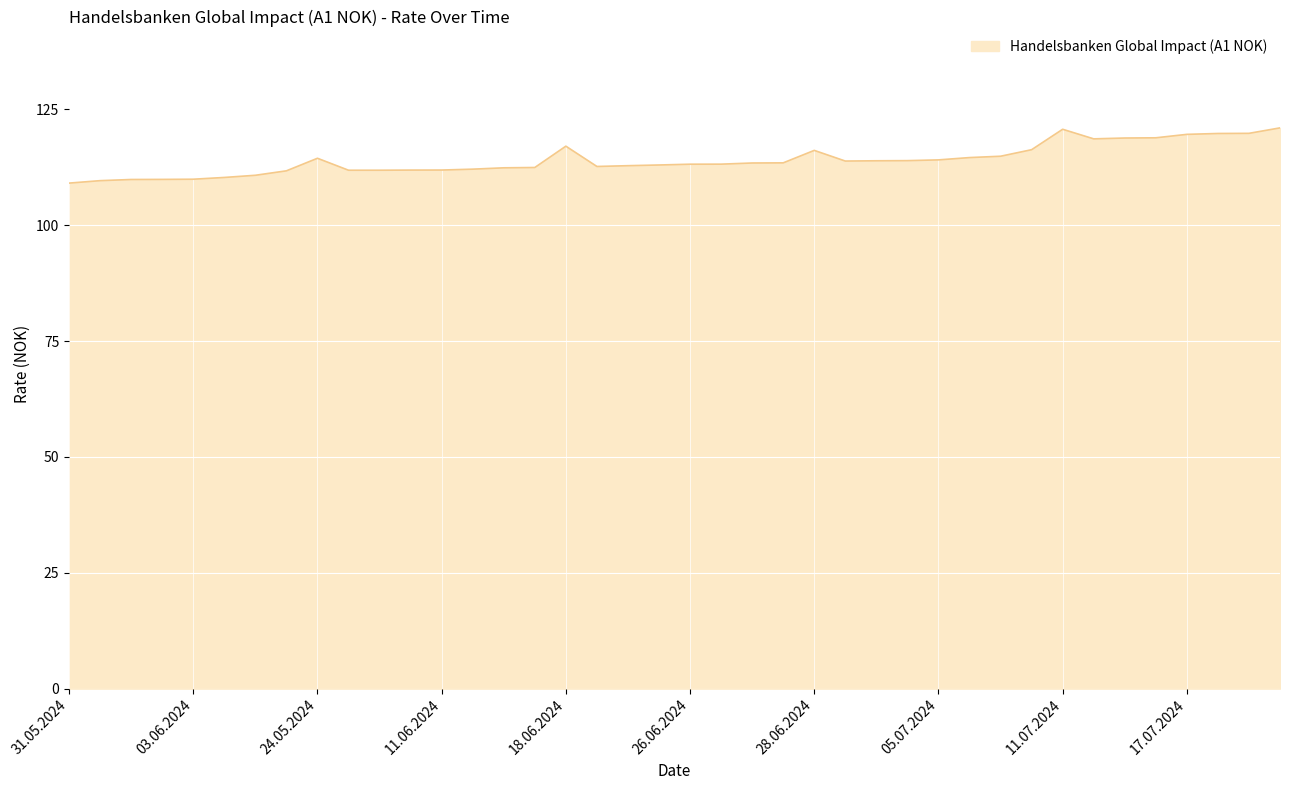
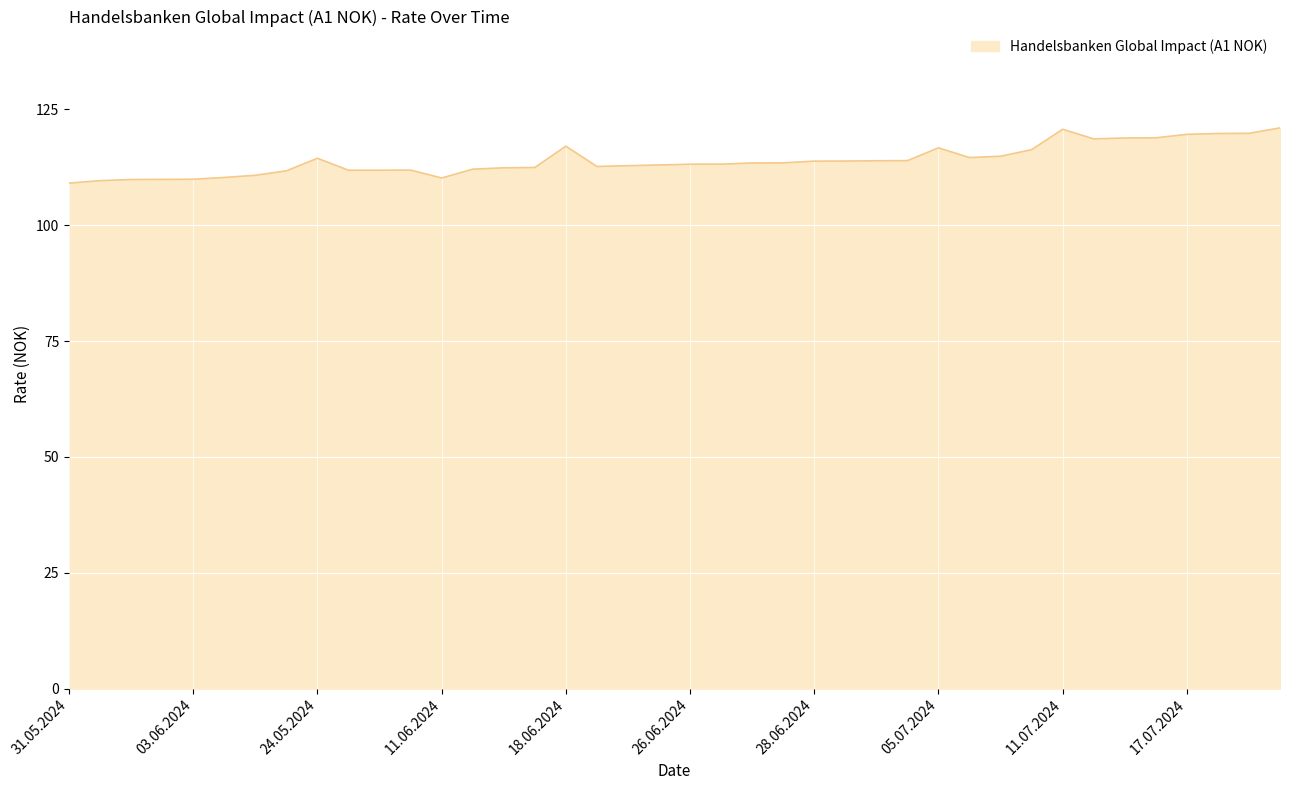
11.06.2024: 112 -> 110
28.06.2024: 116 -> 114
05.07.2024: 114 -> 117
